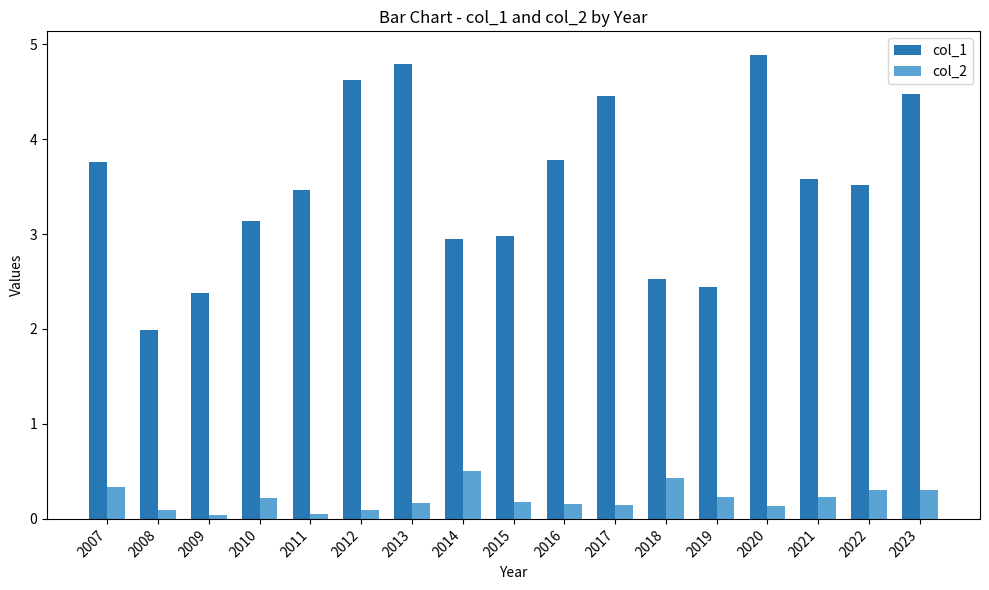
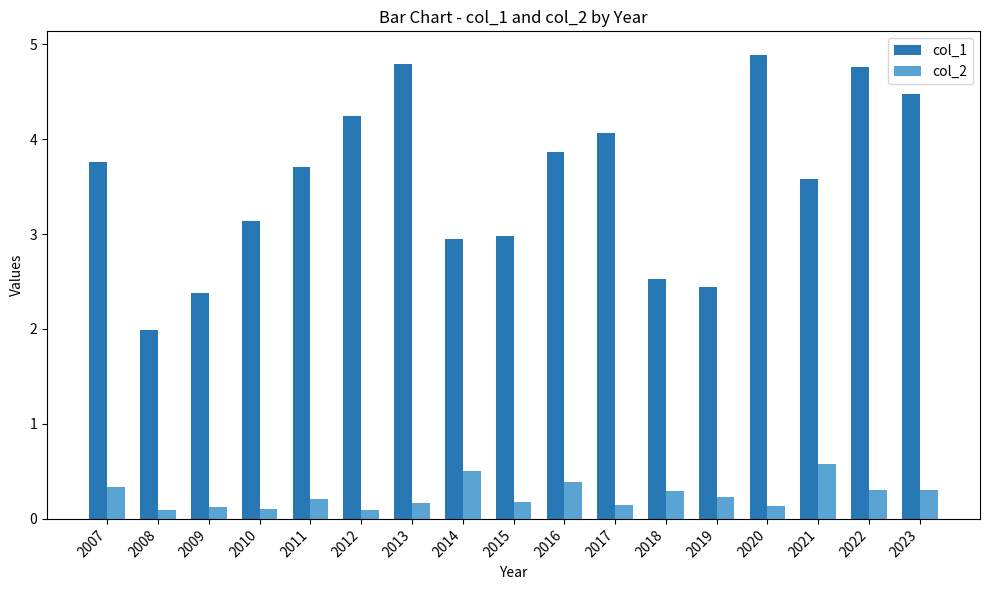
col_2, 2009: 0.0 -> 0.1
col_2, 2010: 0.2 -> 0.1
col_1, 2011: 3.5 -> 3.7
col_2, 2011: 0.1 -> 0.2
col_1, 2012: 4.6 -> 4.2
col_1, 2016: 3.8 -> 3.9
col_2, 2016: 0.2 -> 0.4
col_1, 2017: 4.5 -> 4.1
col_2, 2018: 0.4 -> 0.3
col_2, 2021: 0.2 -> 0.6
col_1, 2022: 3.5 -> 4.8
